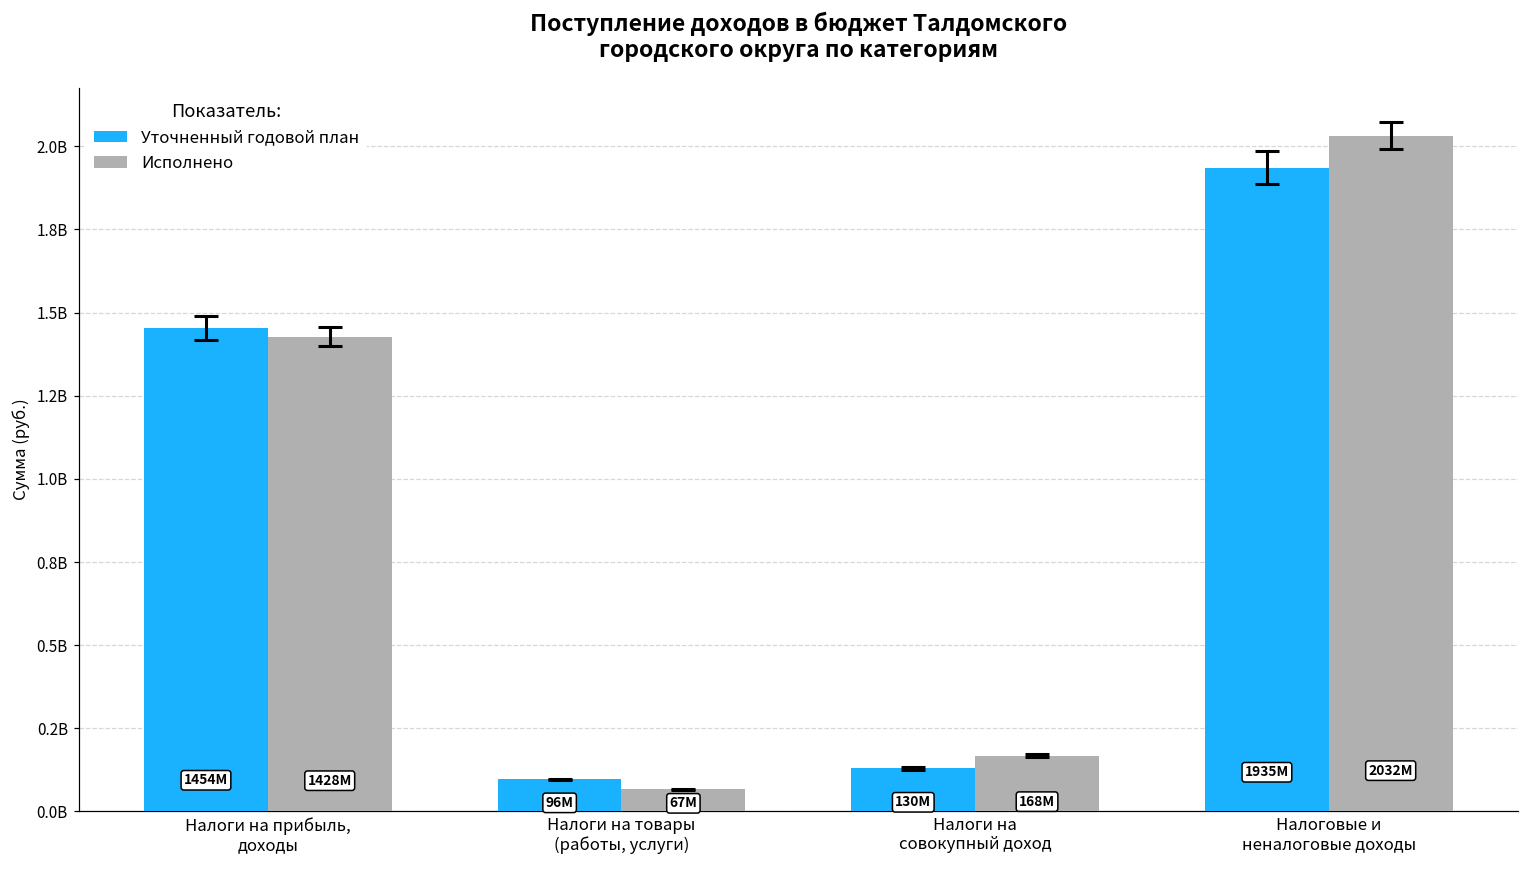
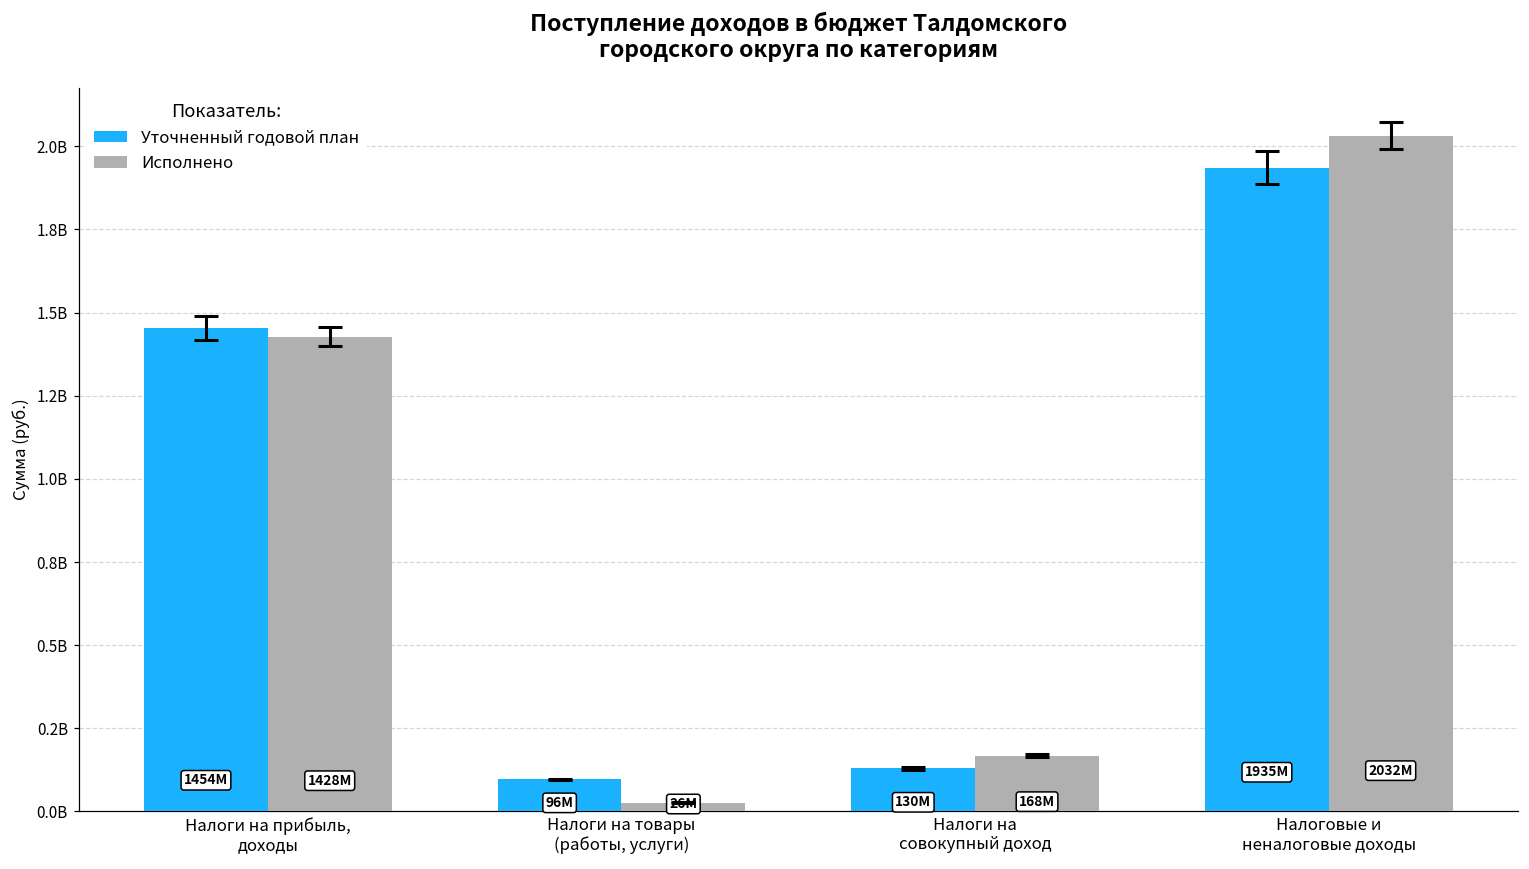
Исполнено, Налоги на товары (работы, услуги): 67M -> 26M
